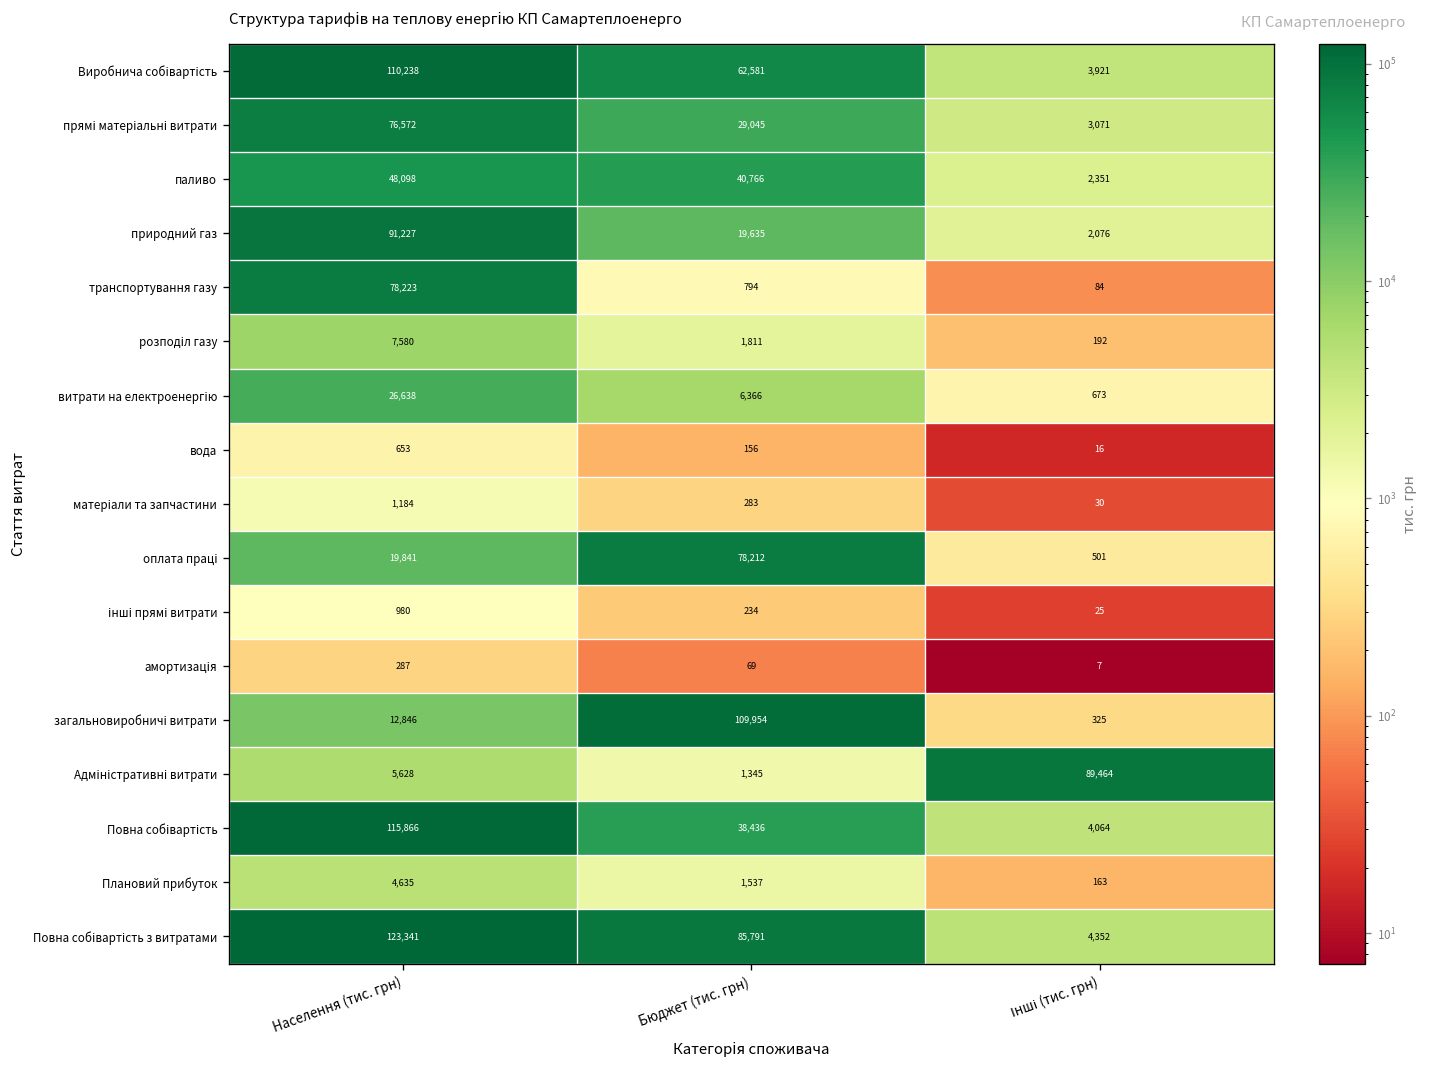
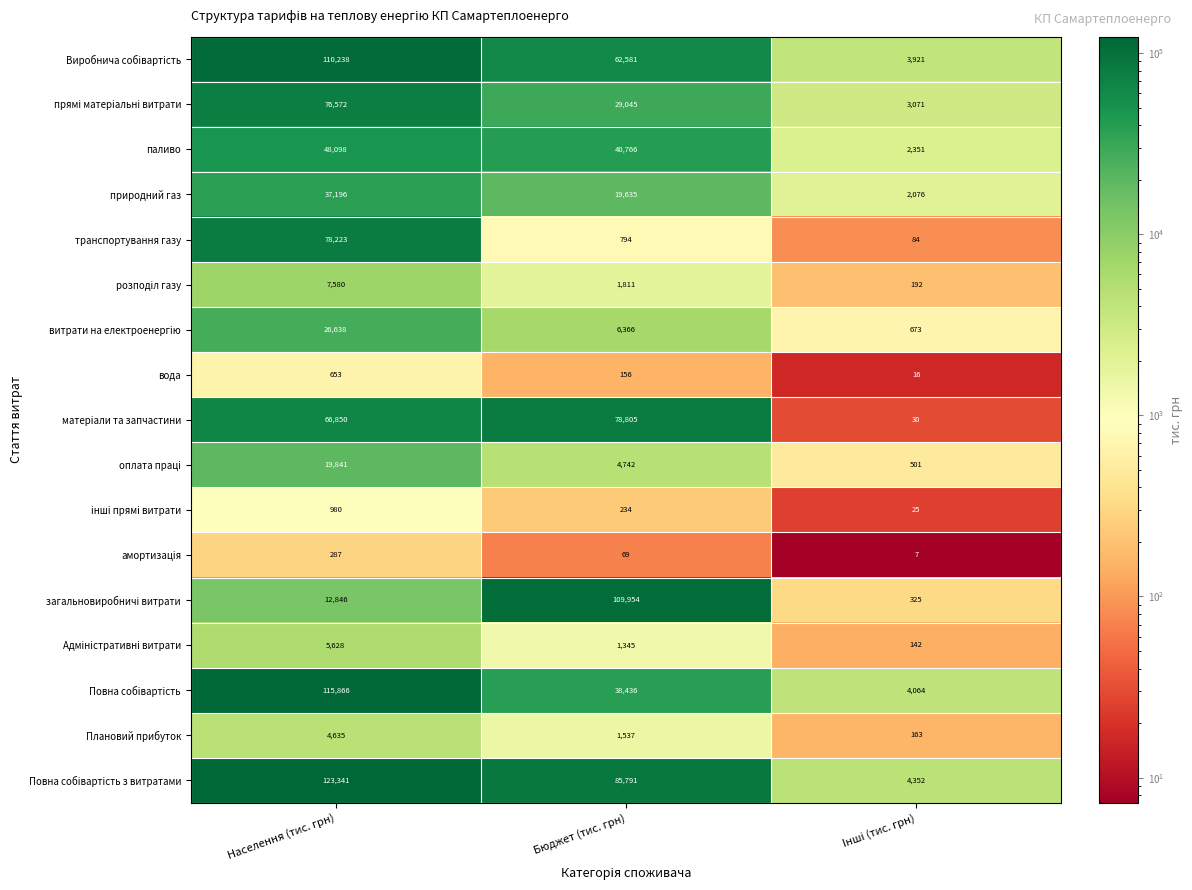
природний газ, Населення (тис. грн): 91,227 -> 37,196
матеріали та запчастини, Населення (тис. грн): 1,184 -> 66,850
матеріали та запчастини, Бюджет (тис. грн): 283 -> 78,805
оплата праці, Бюджет (тис. грн): 78,212 -> 4,742
Адміністративні витрати, Інші (тис. грн): 89,464 -> 142
